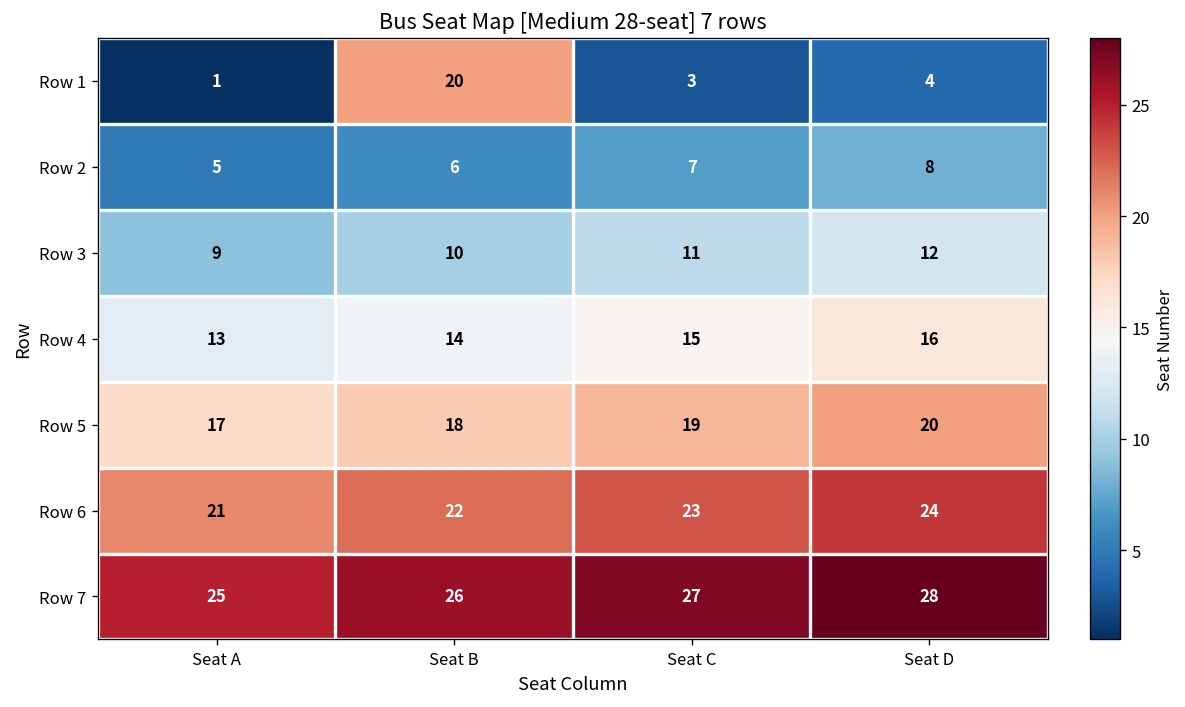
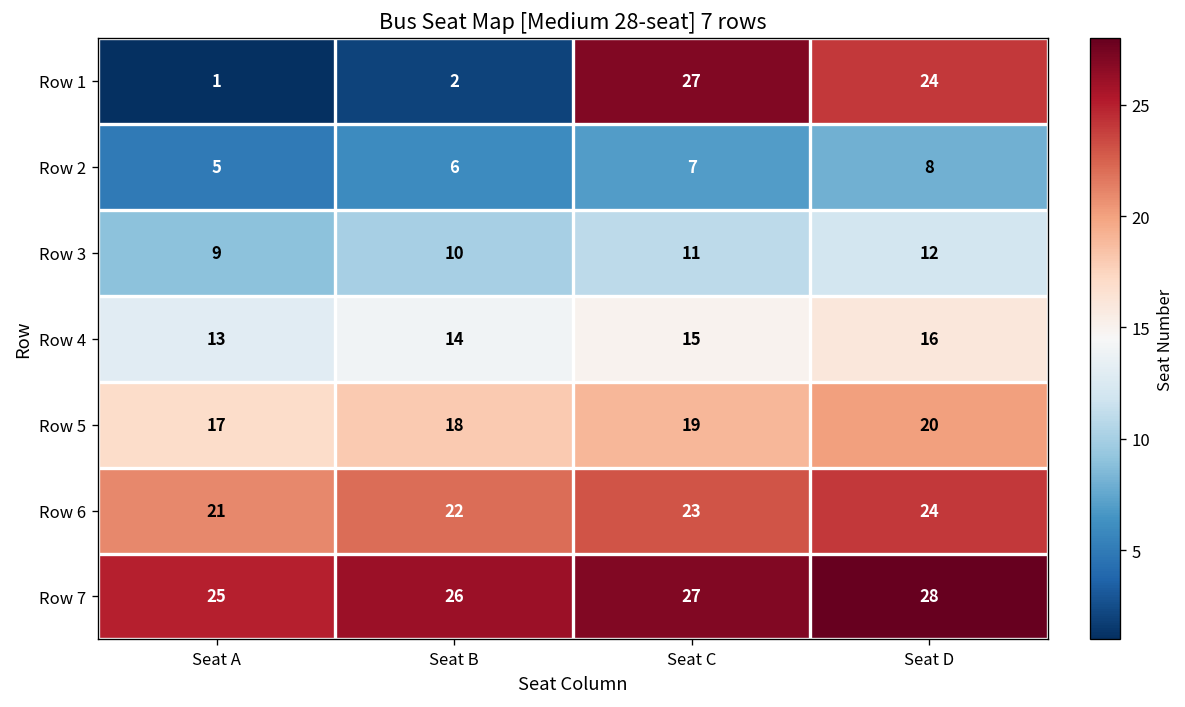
Row 1, Seat B: 20 -> 2
Row 1, Seat C: 3 -> 27
Row 1, Seat D: 4 -> 24
